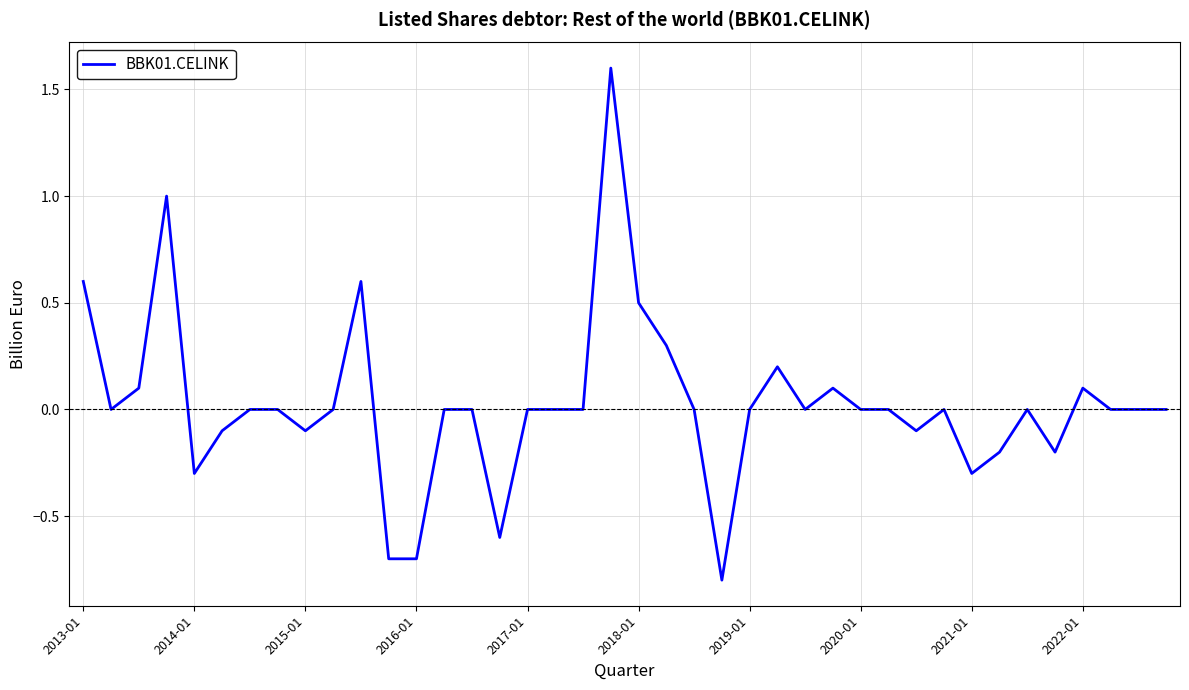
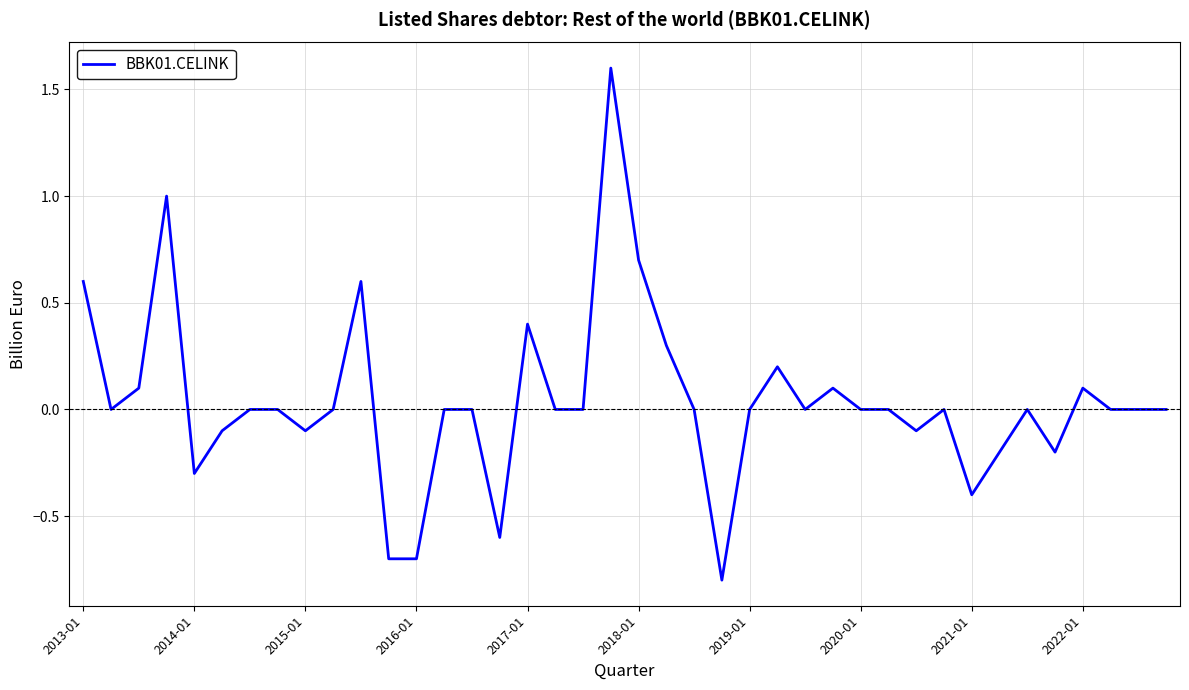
2017-01: 0.0 -> 0.4
2018-01: 0.5 -> 0.7
2021-01: -0.3 -> -0.4
